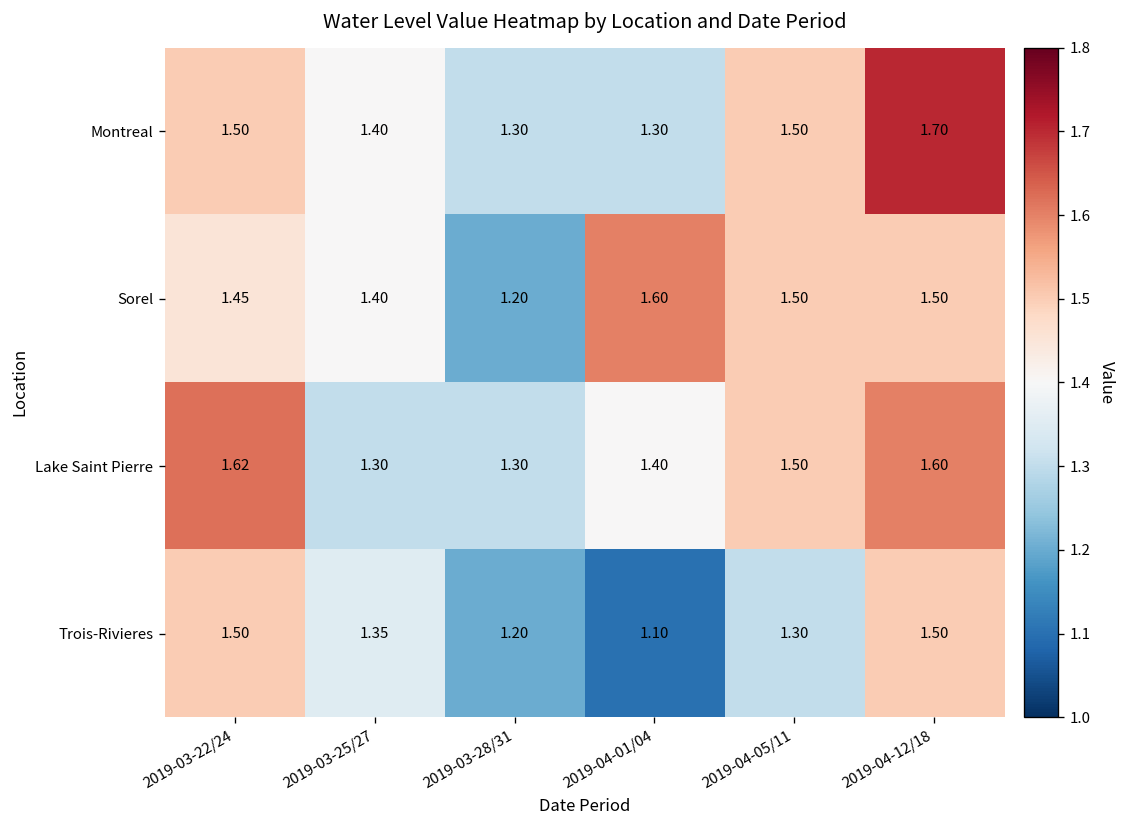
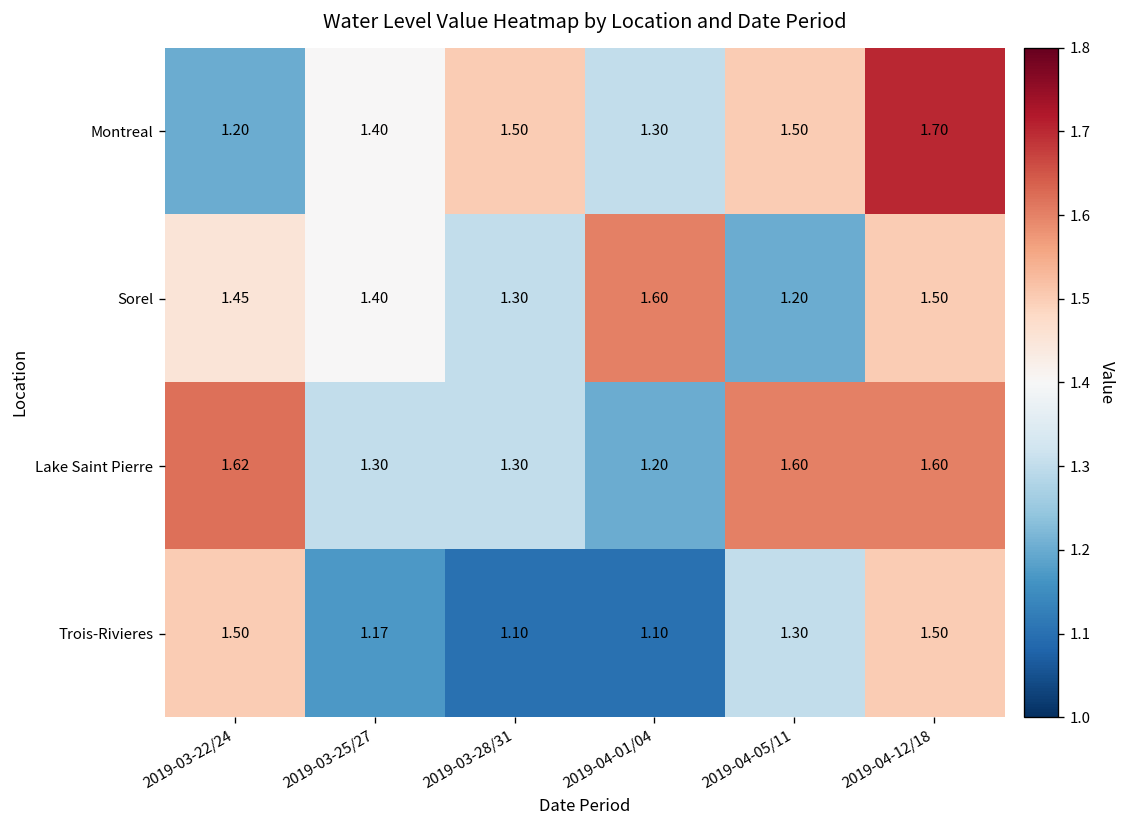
Montreal, 2019-03-22/24: 1.50 -> 1.20
Montreal, 2019-03-28/31: 1.30 -> 1.50
Sorel, 2019-03-28/31: 1.20 -> 1.30
Sorel, 2019-04-05/11: 1.50 -> 1.20
Lake Saint Pierre, 2019-04-01/04: 1.40 -> 1.20
Lake Saint Pierre, 2019-04-05/11: 1.50 -> 1.60
Trois-Rivieres, 2019-03-25/27: 1.35 -> 1.17
Trois-Rivieres, 2019-03-28/31: 1.20 -> 1.10
